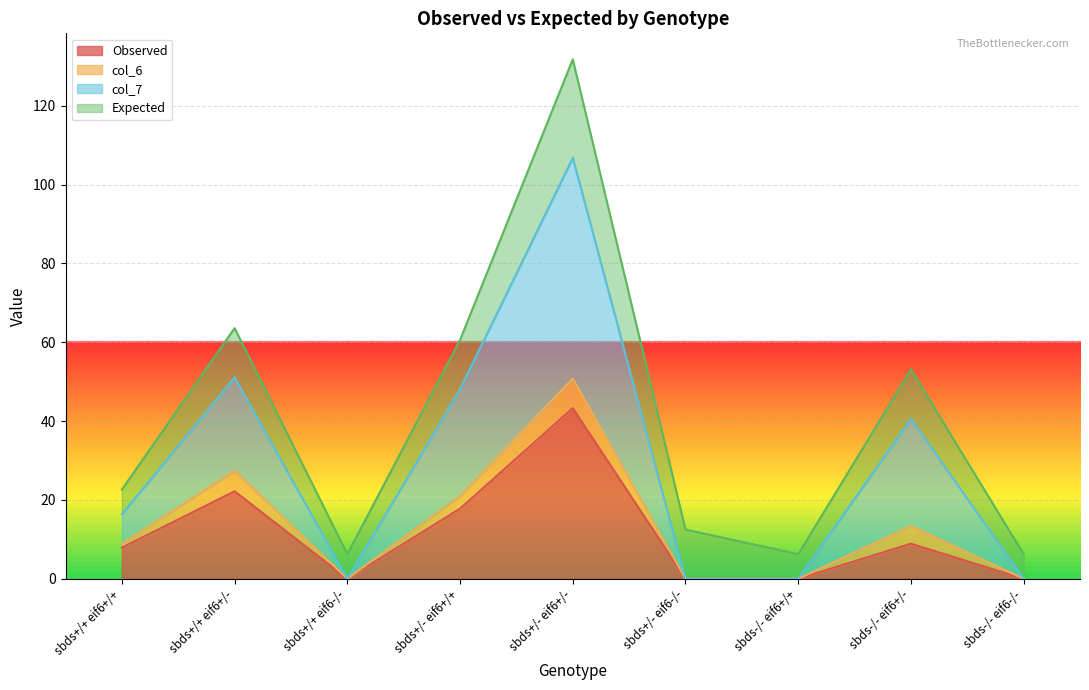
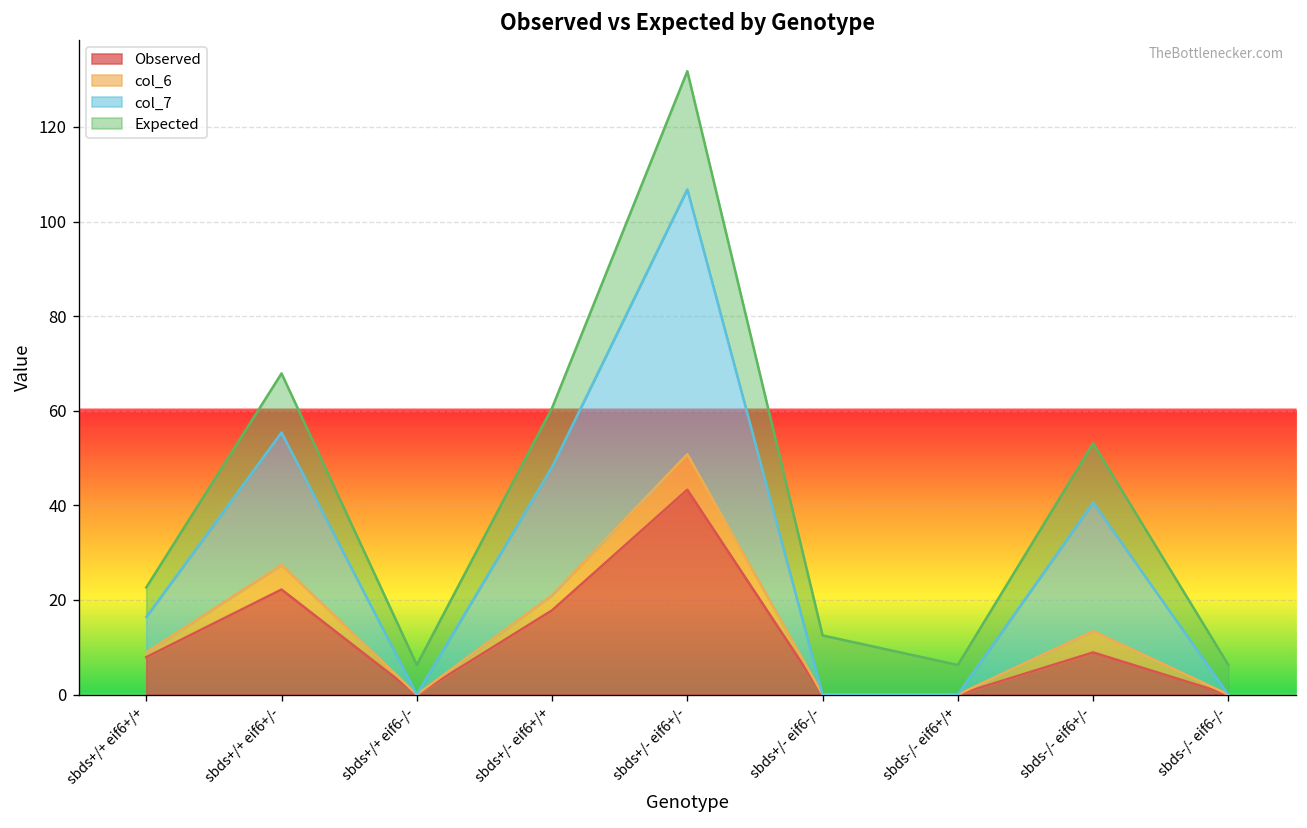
col_7, sbds+/+ eif6+/-: 24 -> 28
